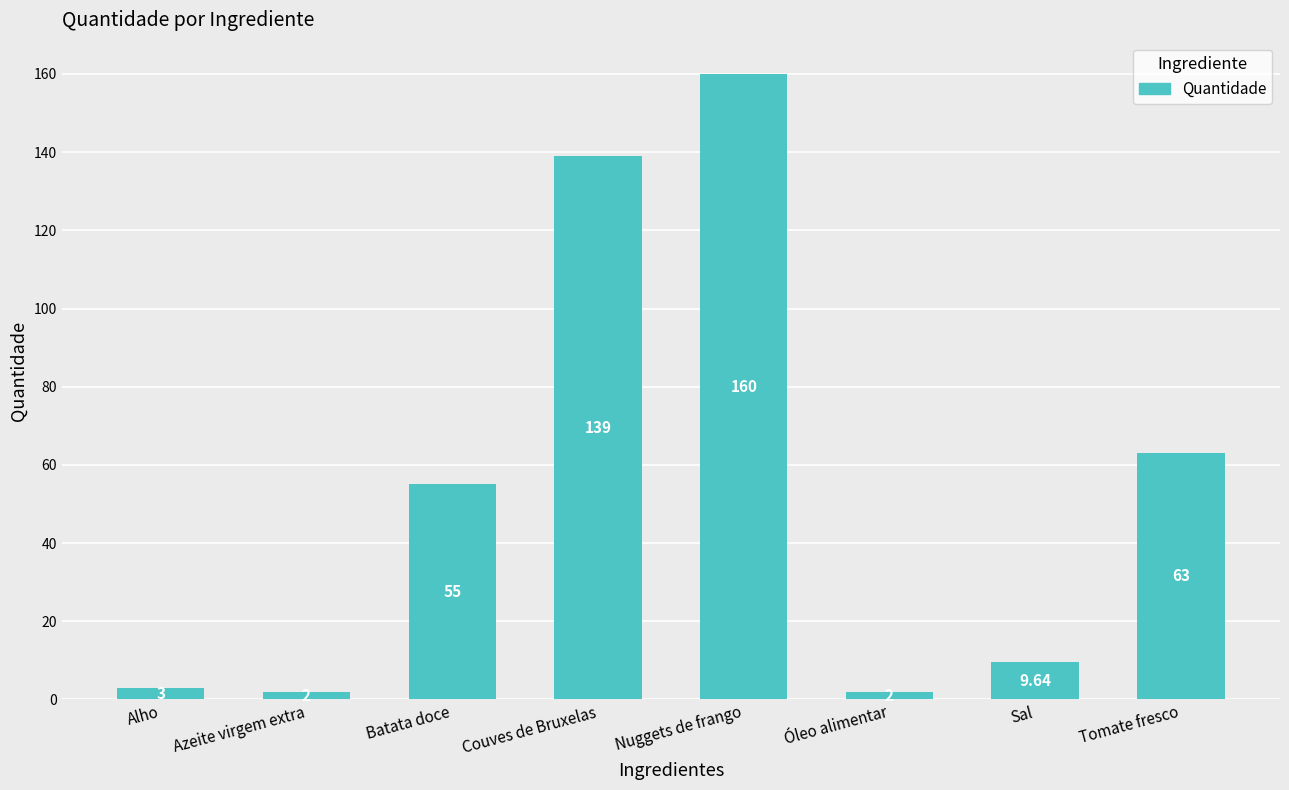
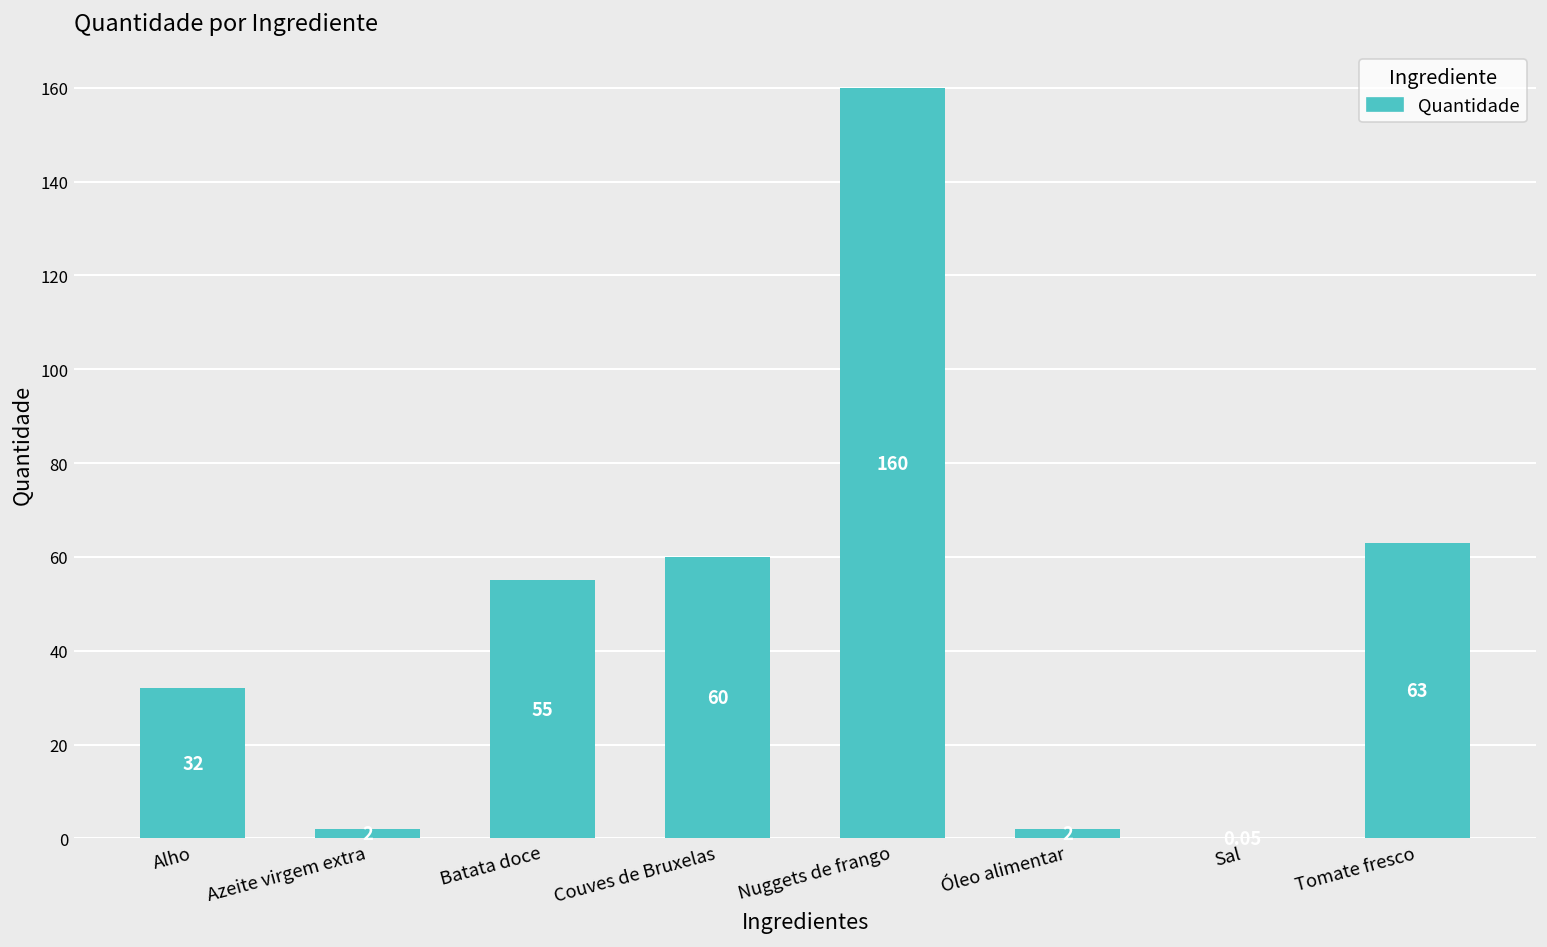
Alho: 3 -> 32
Couves de Bruxelas: 139 -> 60
Sal: 10 -> 0
